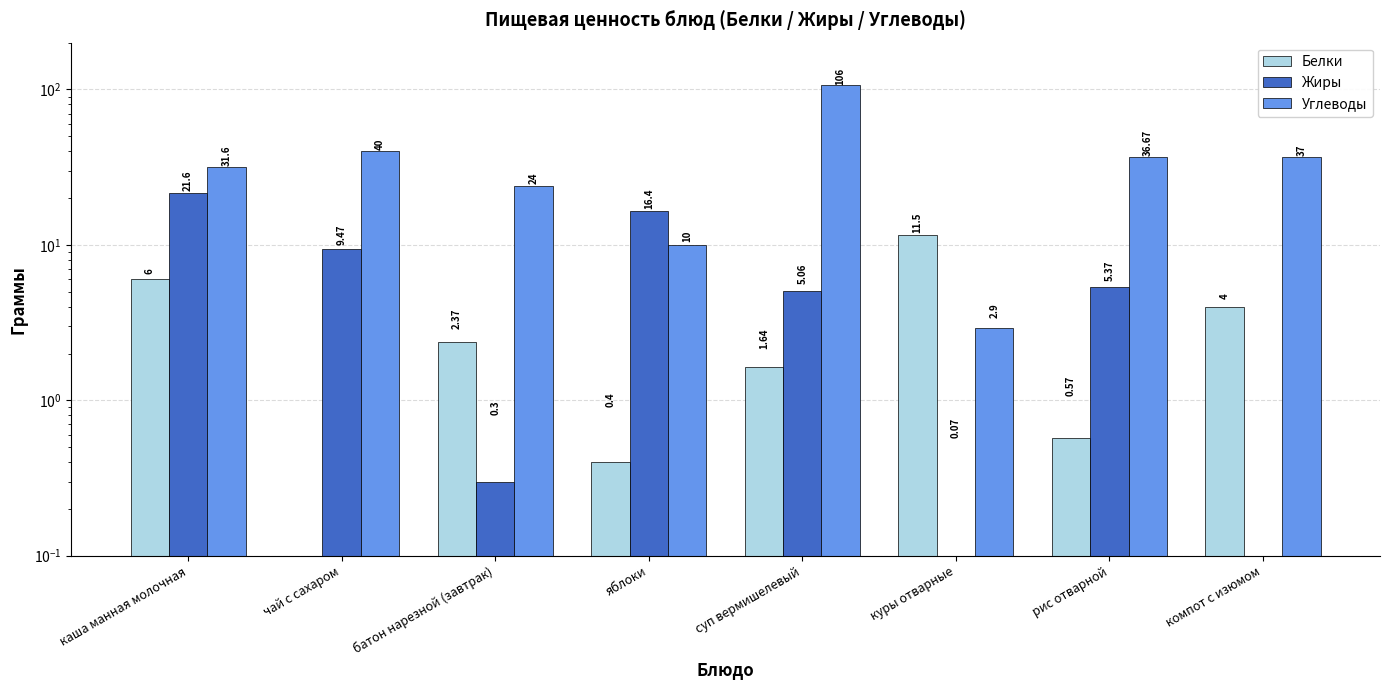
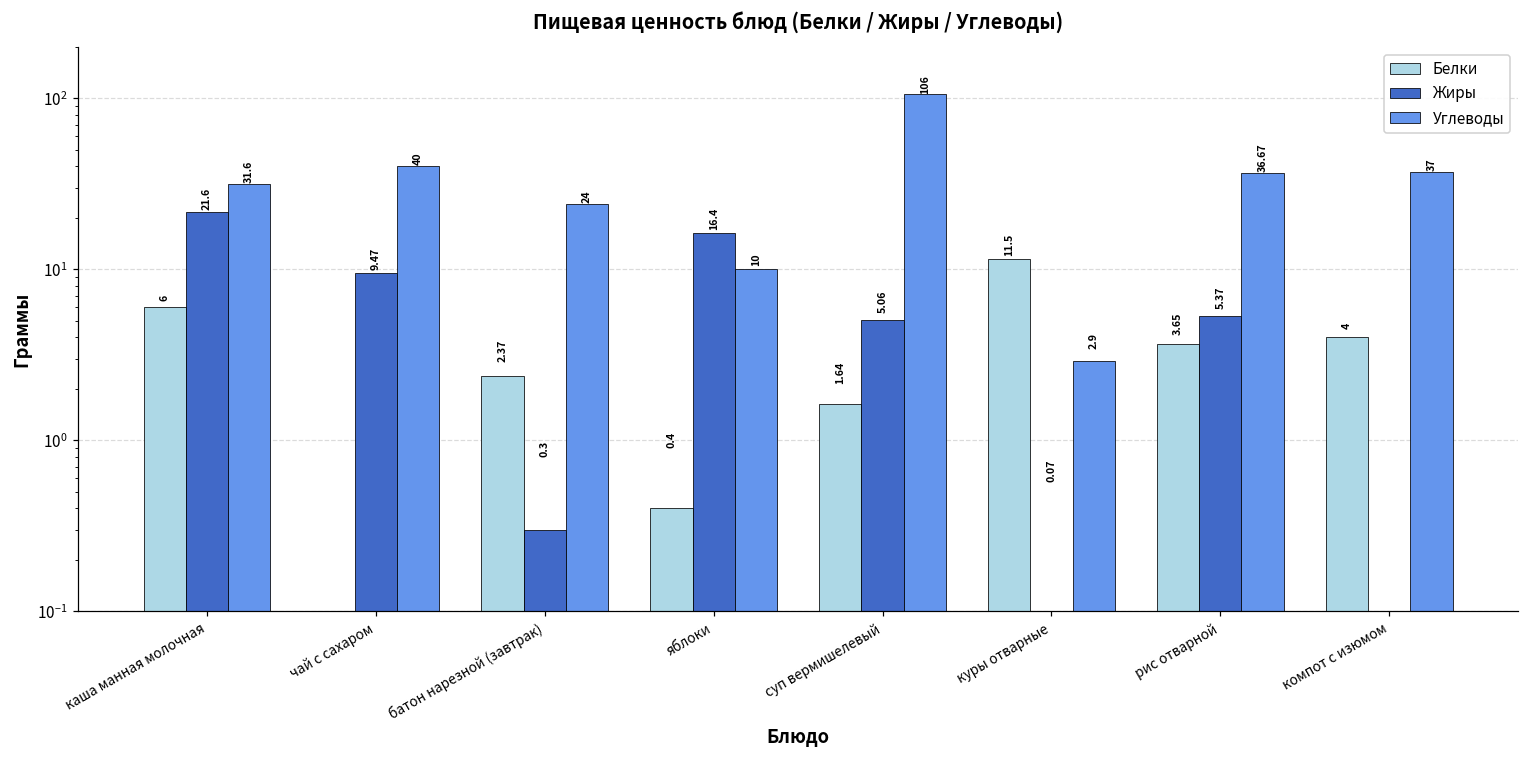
Белки, рис отварной: 0.57 -> 3.65
